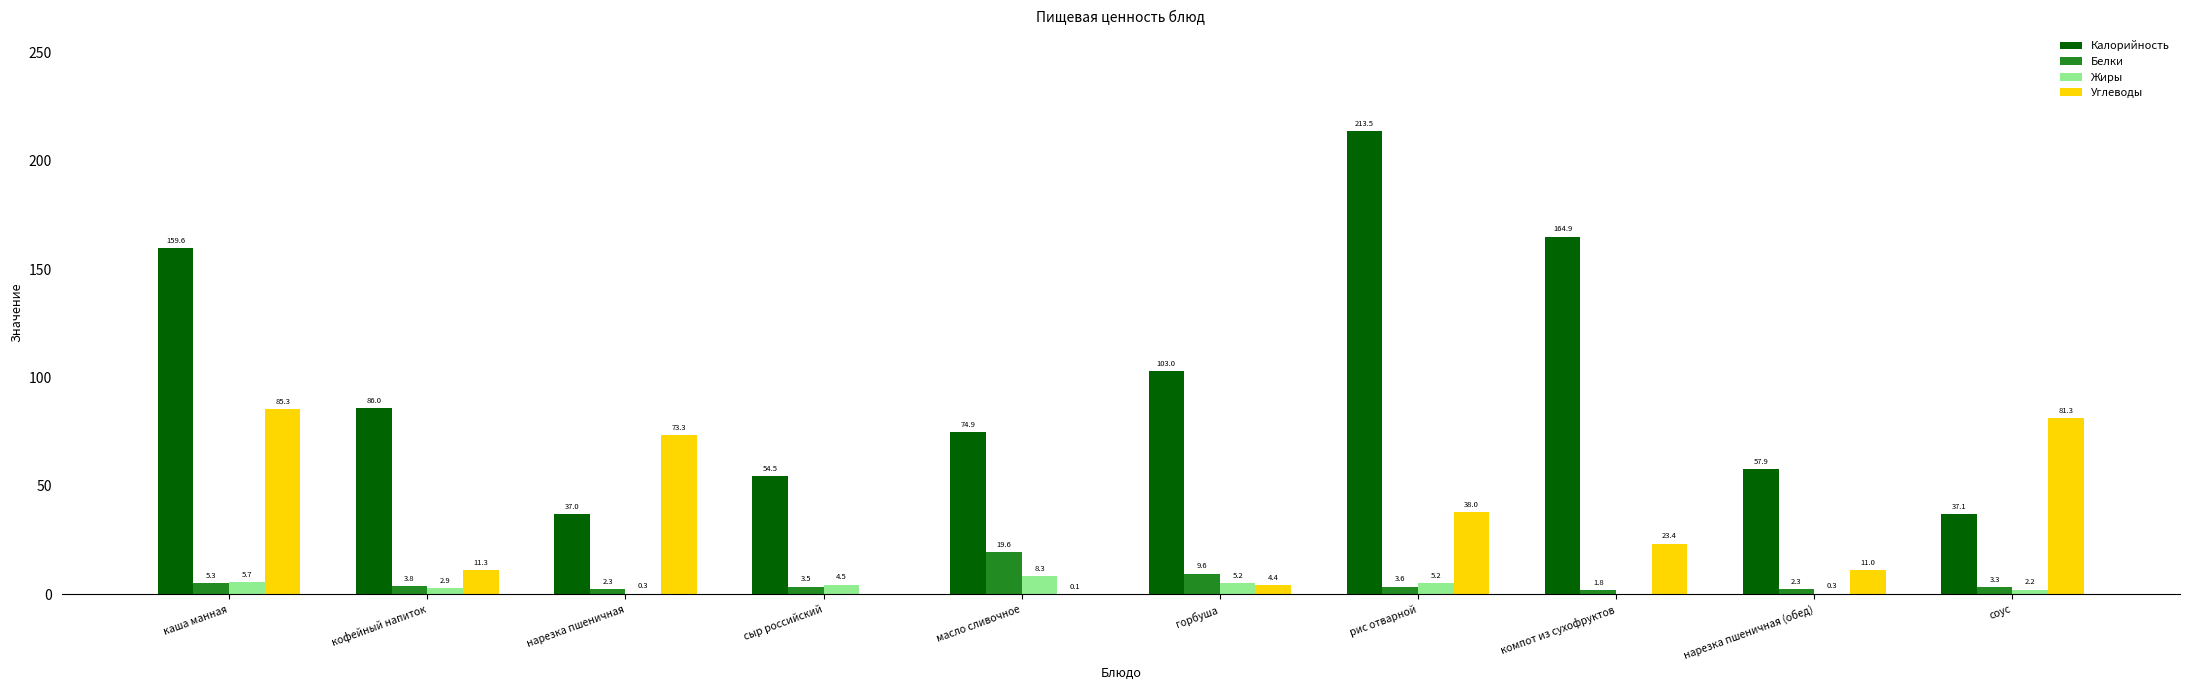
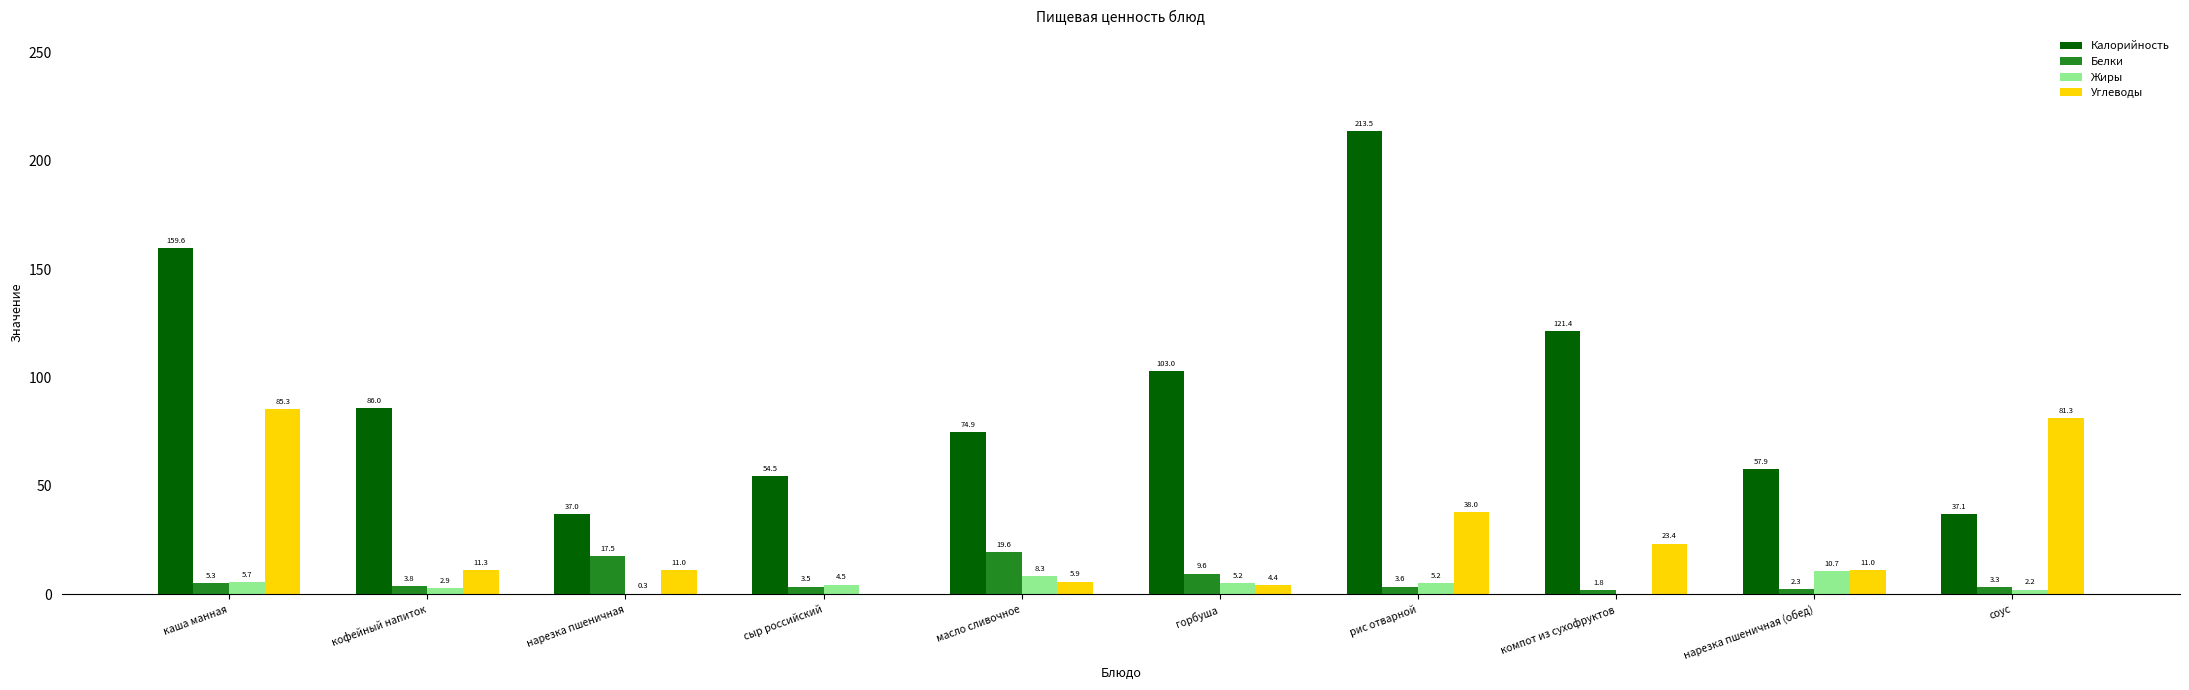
Белки, нарезка пшеничная: 2.3 -> 17.5
Углеводы, нарезка пшеничная: 73.3 -> 11.0
Углеводы, масло сливочное: 0.1 -> 5.9
Калорийность, компот из сухофруктов: 164.9 -> 121.4
Жиры, нарезка пшеничная (обед): 0.3 -> 10.7
